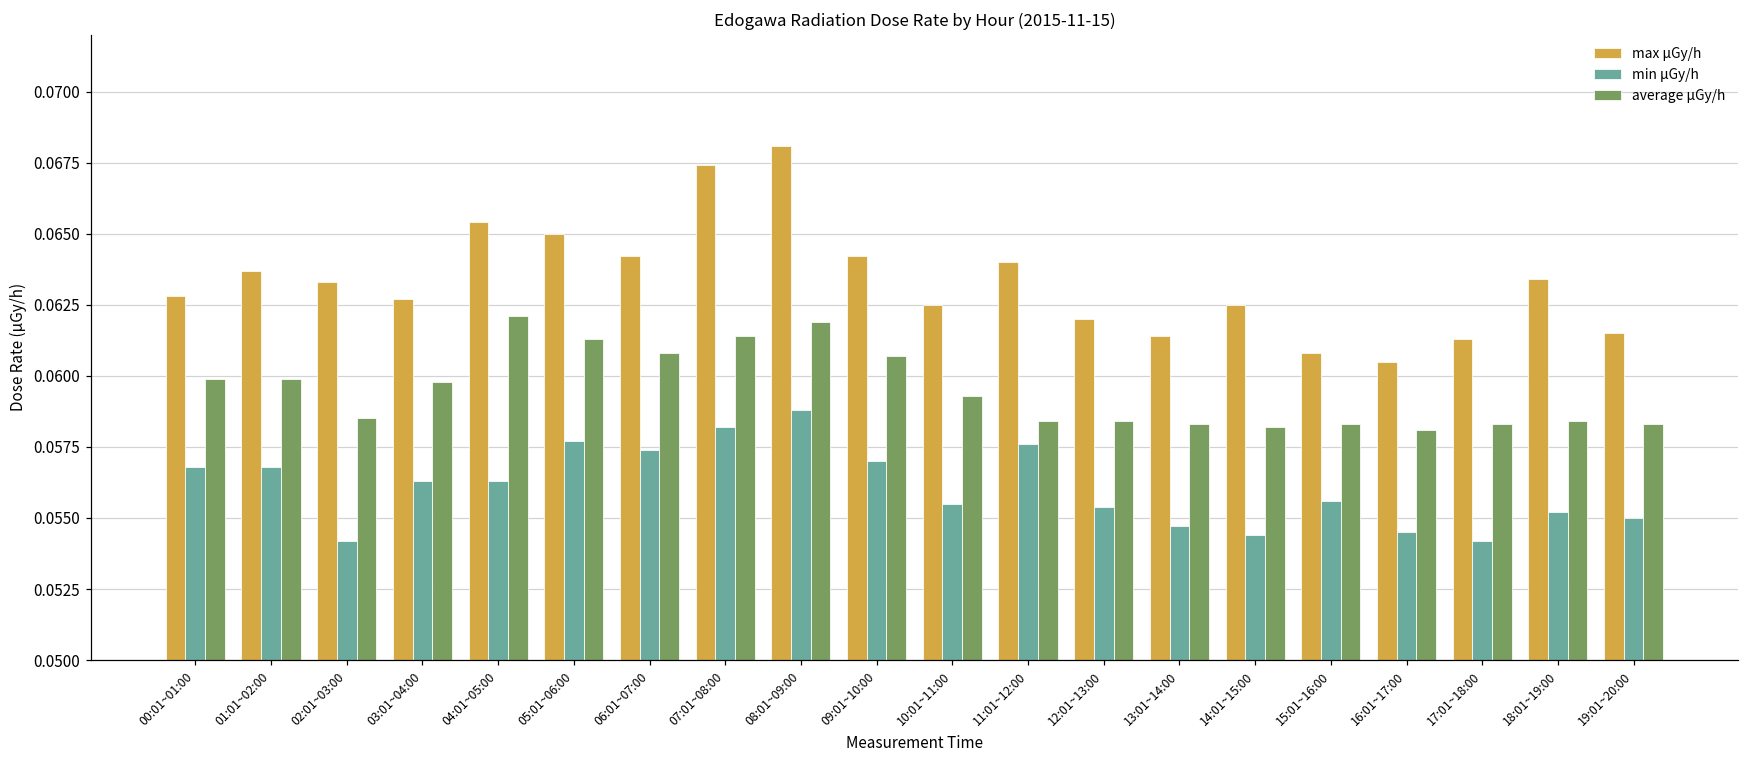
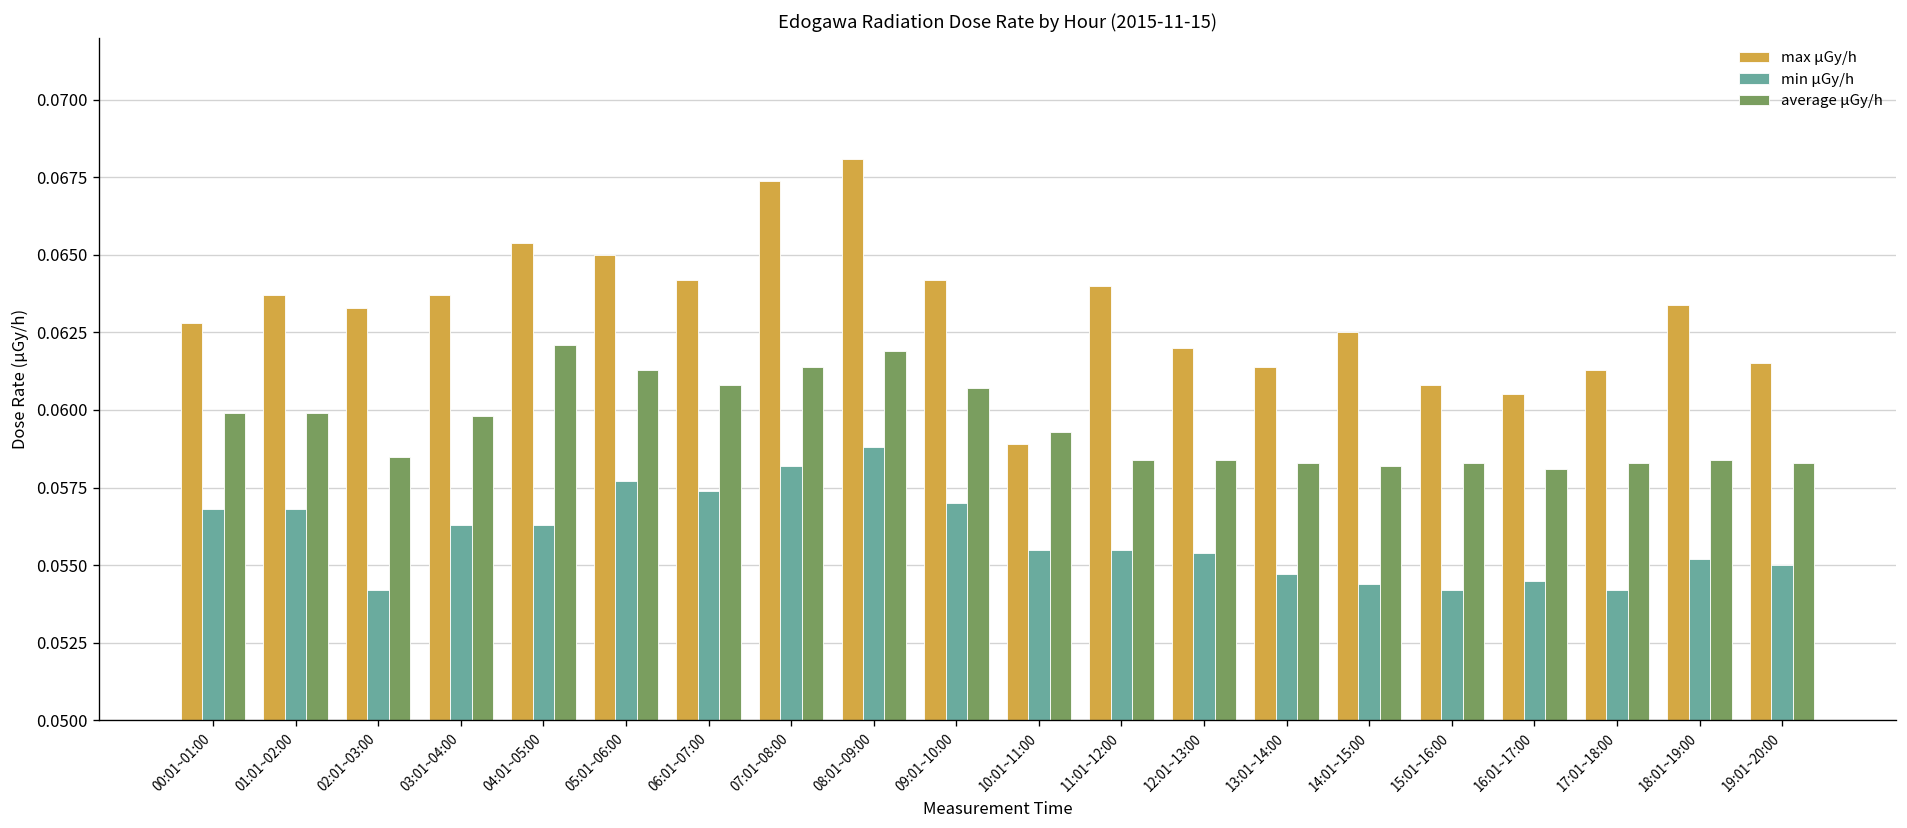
max μGy/h, 03:01~04:00: 0.0627 -> 0.0637
max μGy/h, 10:01~11:00: 0.0625 -> 0.0589
min μGy/h, 11:01~12:00: 0.0576 -> 0.0555
min μGy/h, 15:01~16:00: 0.0556 -> 0.0542
